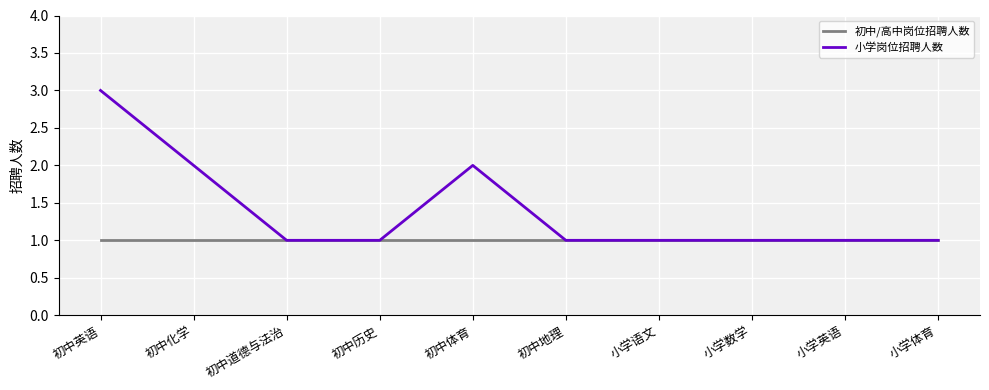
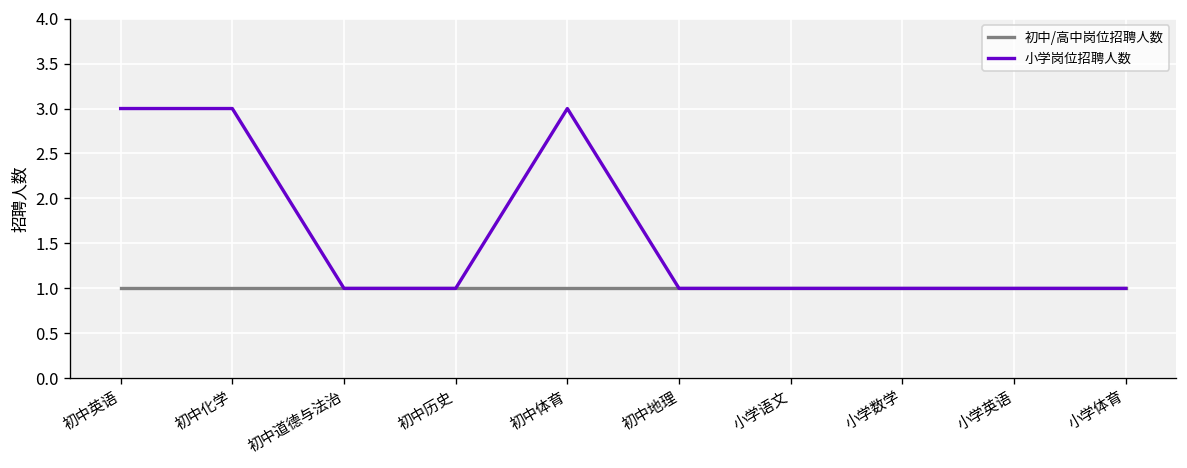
小学岗位招聘人数, 初中化学: 2 -> 3
小学岗位招聘人数, 初中体育: 2 -> 3
